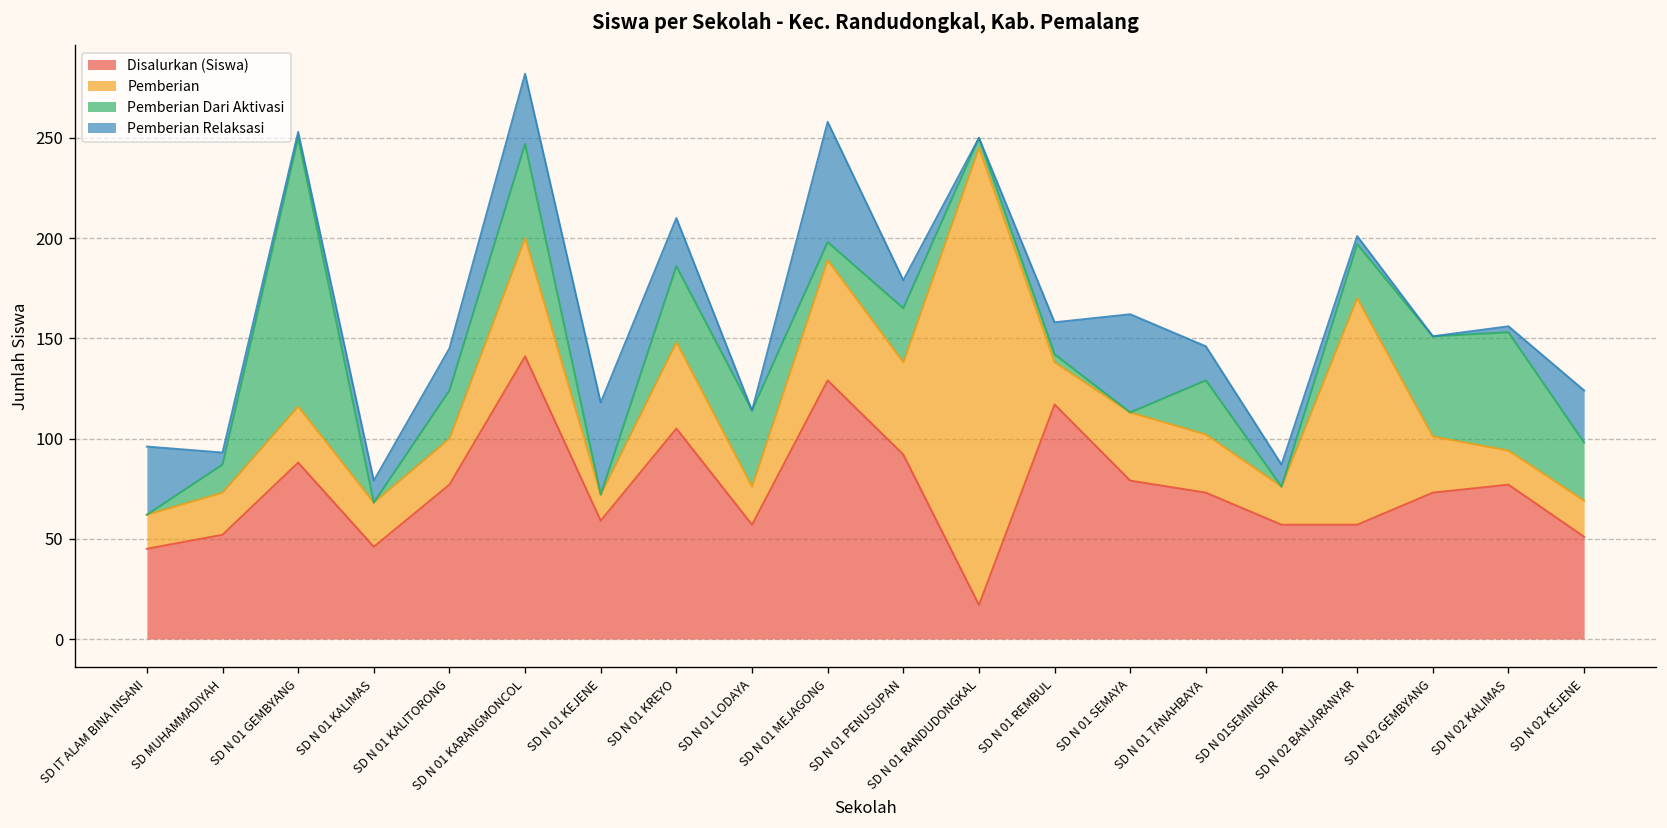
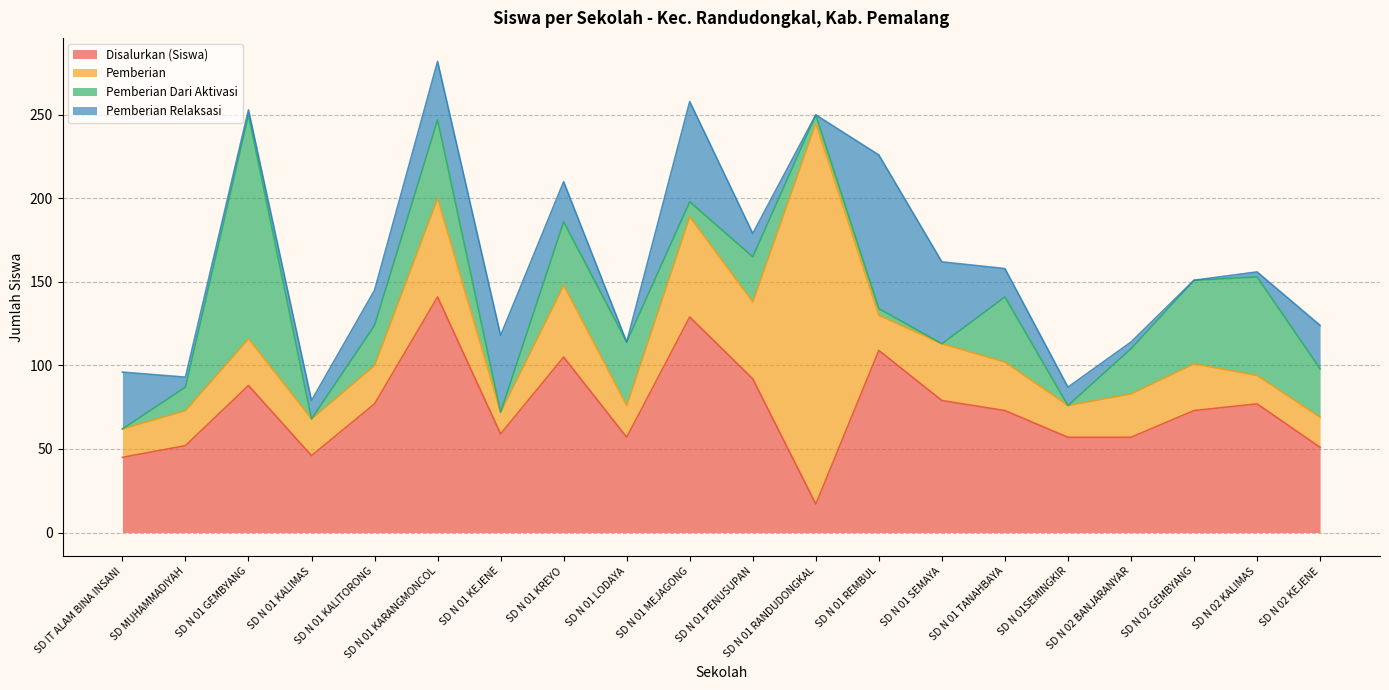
Disalurkan (Siswa), SD N 01 REMBUL: 117 -> 109
Pemberian Relaksasi, SD N 01 REMBUL: 16 -> 92
Pemberian Dari Aktivasi, SD N 01 TANAHBAYA: 27 -> 39
Pemberian, SD N 02 BANJARANYAR: 113 -> 26
